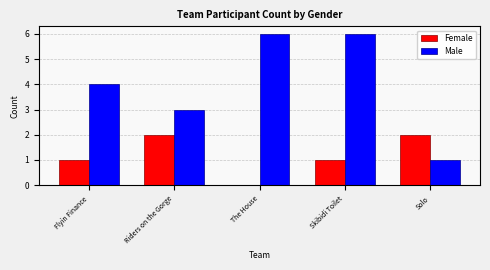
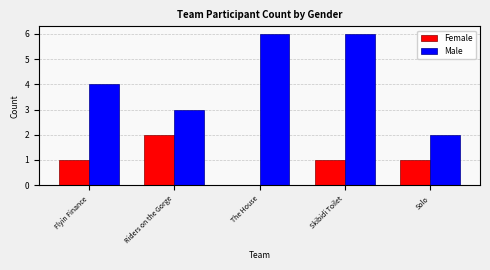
Female, Solo: 2 -> 1
Male, Solo: 1 -> 2
